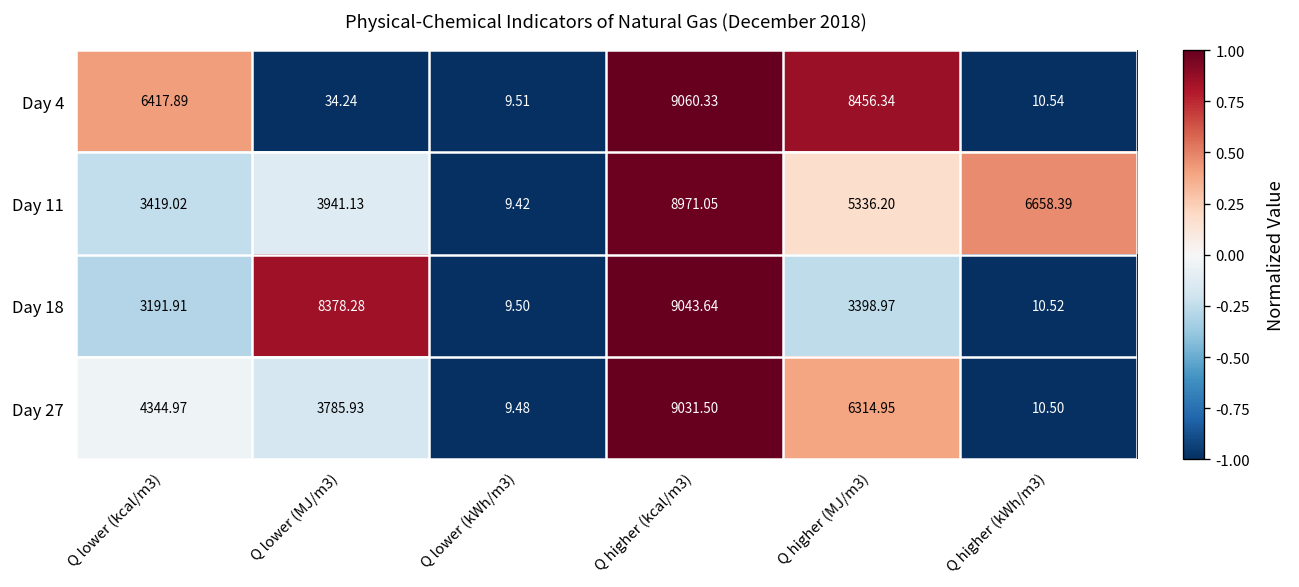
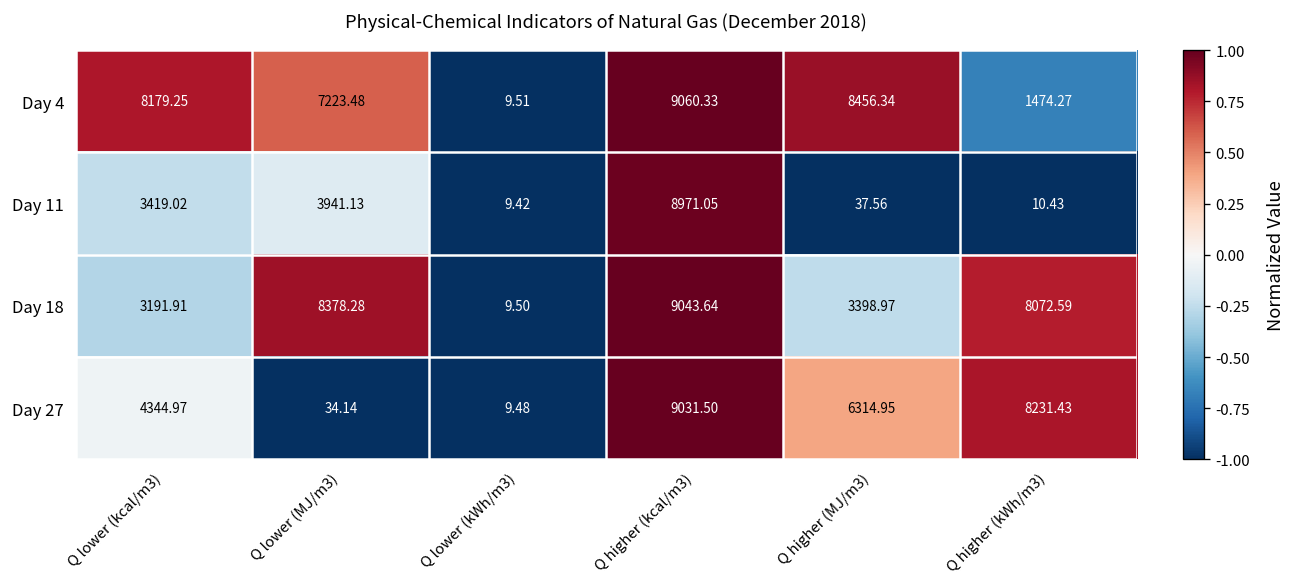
Day 4, Q lower (kcal/m3): 6417.89 -> 8179.25
Day 4, Q lower (MJ/m3): 34.24 -> 7223.48
Day 4, Q higher (kWh/m3): 10.54 -> 1474.27
Day 11, Q higher (MJ/m3): 5336.20 -> 37.56
Day 11, Q higher (kWh/m3): 6658.39 -> 10.43
Day 18, Q higher (kWh/m3): 10.52 -> 8072.59
Day 27, Q lower (MJ/m3): 3785.93 -> 34.14
Day 27, Q higher (kWh/m3): 10.50 -> 8231.43
